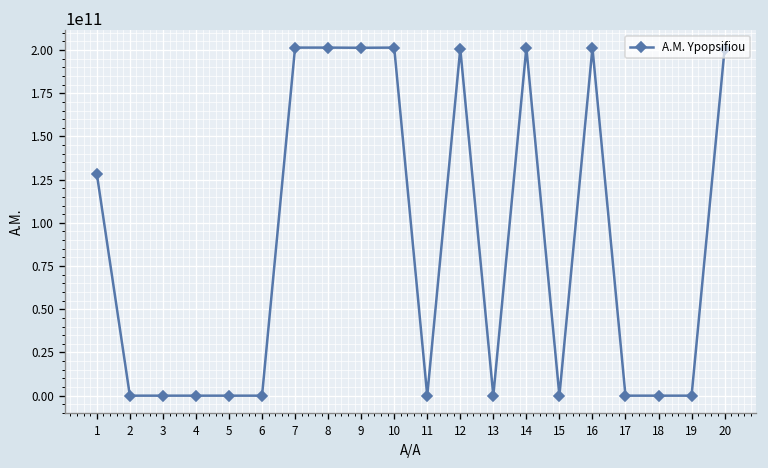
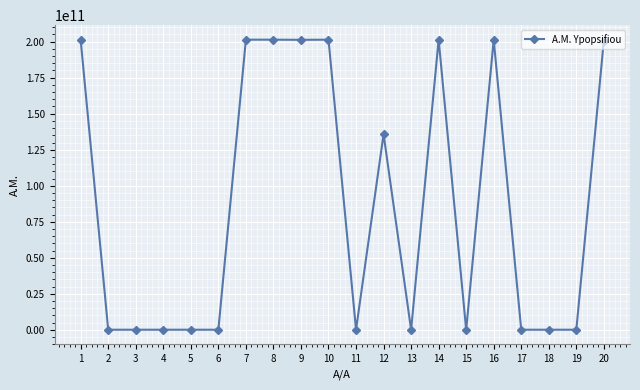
1: 128000000000 -> 201000000000
12: 201000000000 -> 136000000000
